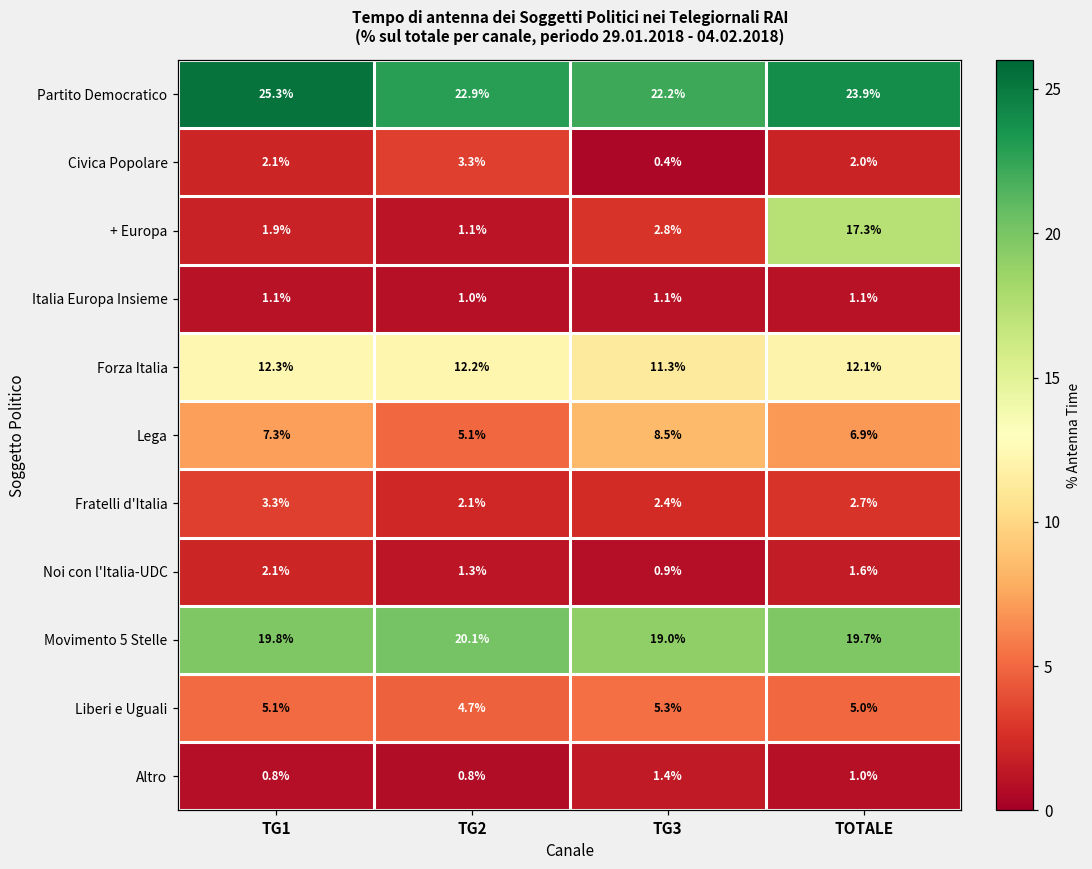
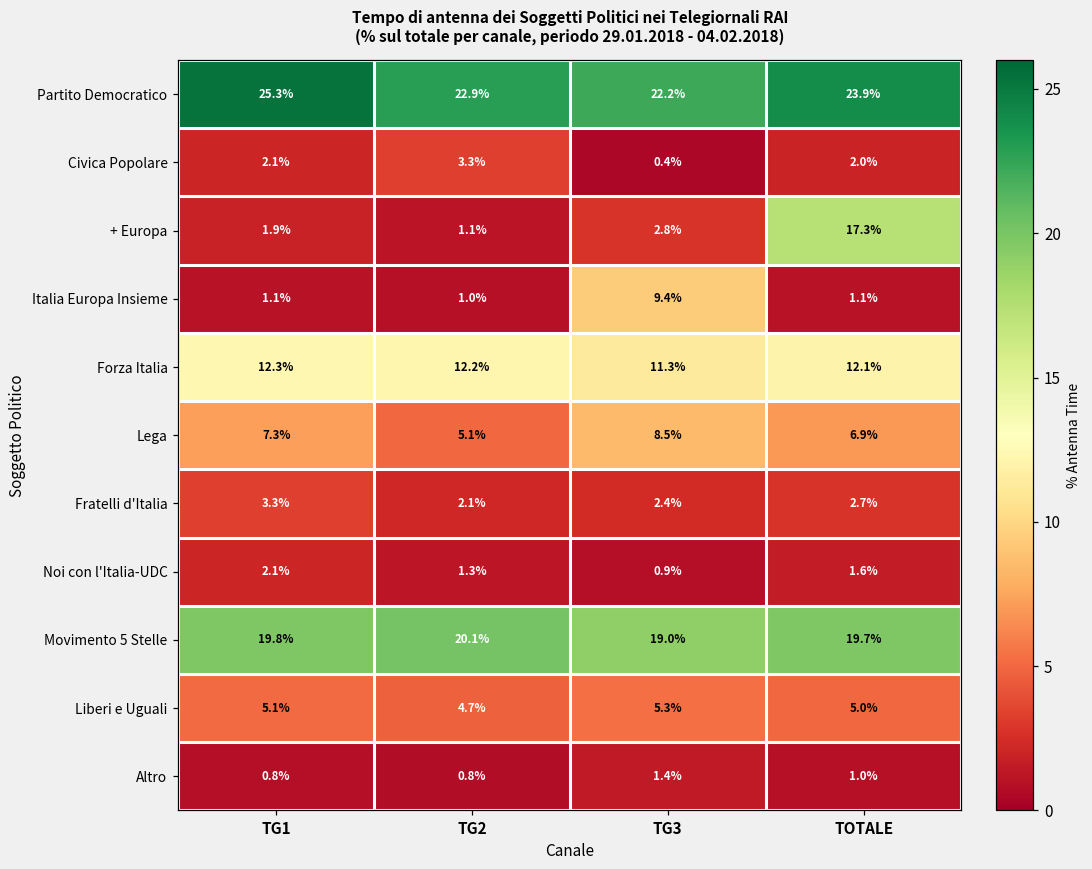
Italia Europa Insieme, TG3: 1.1% -> 9.4%
